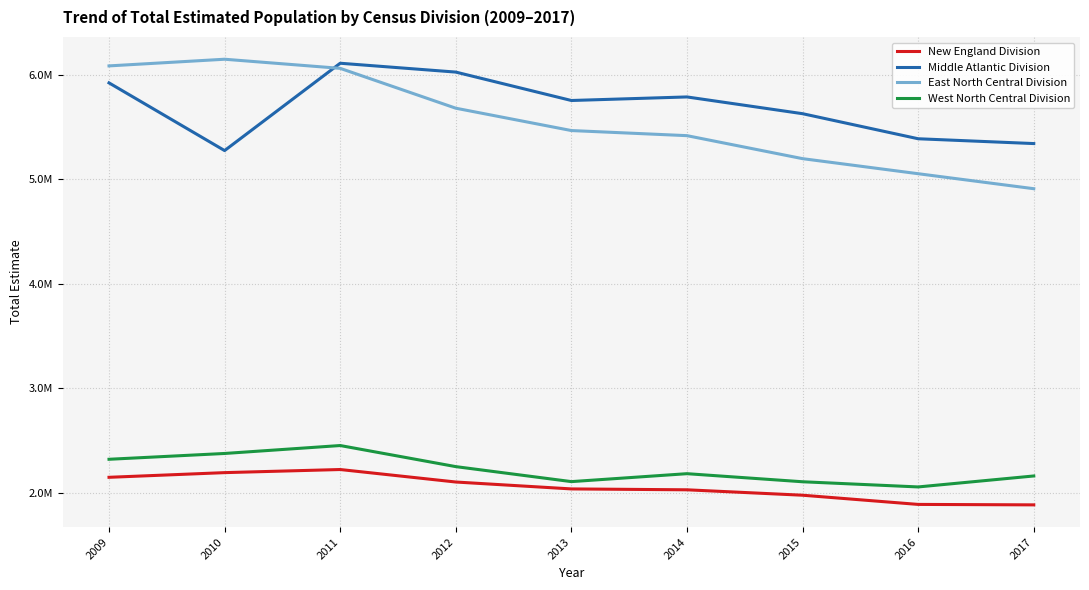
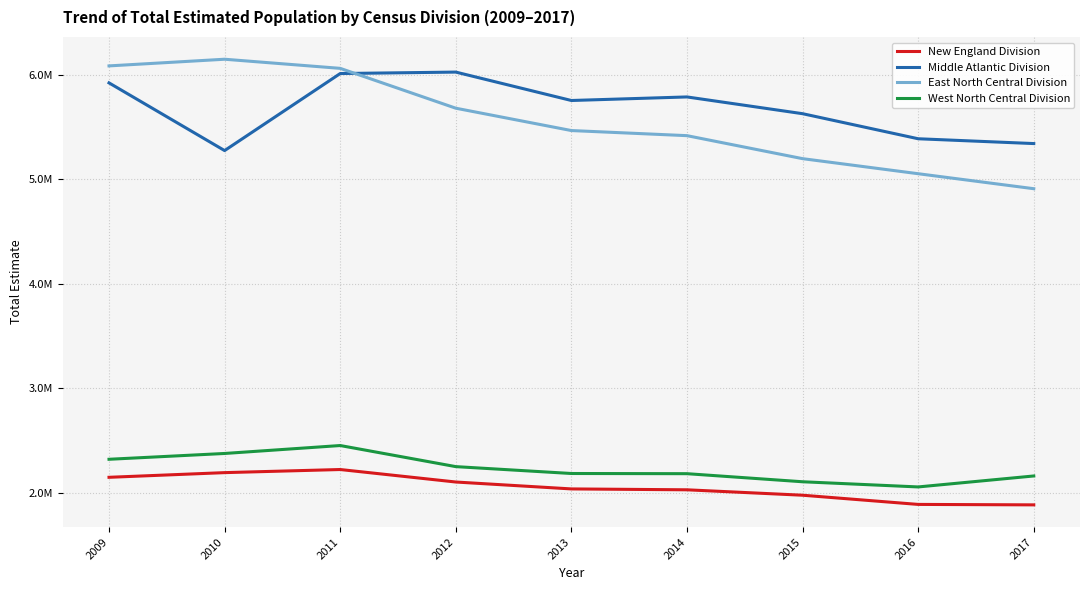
Middle Atlantic Division, 2011: 6110000 -> 6010000
West North Central Division, 2013: 2110000 -> 2180000
